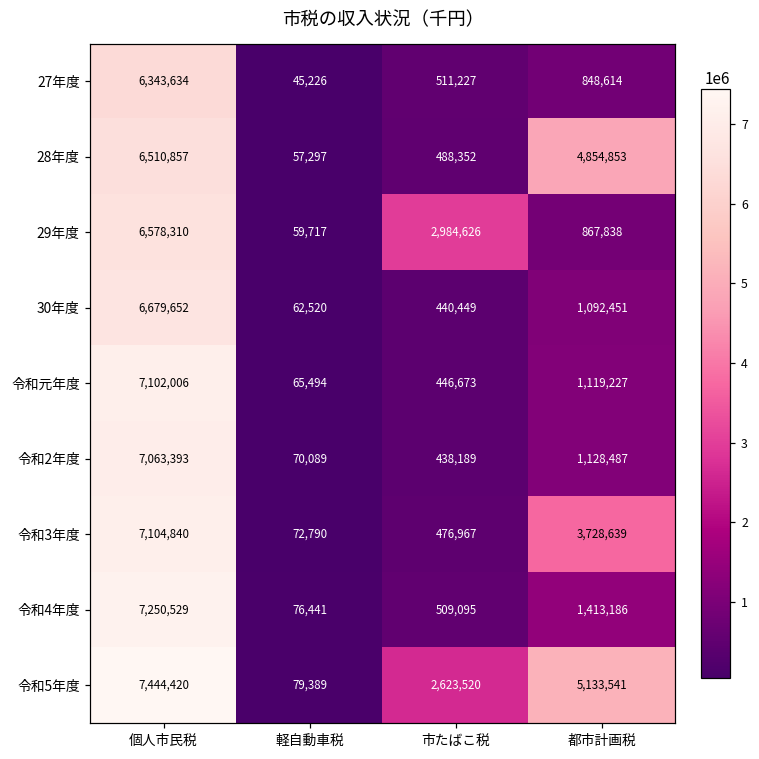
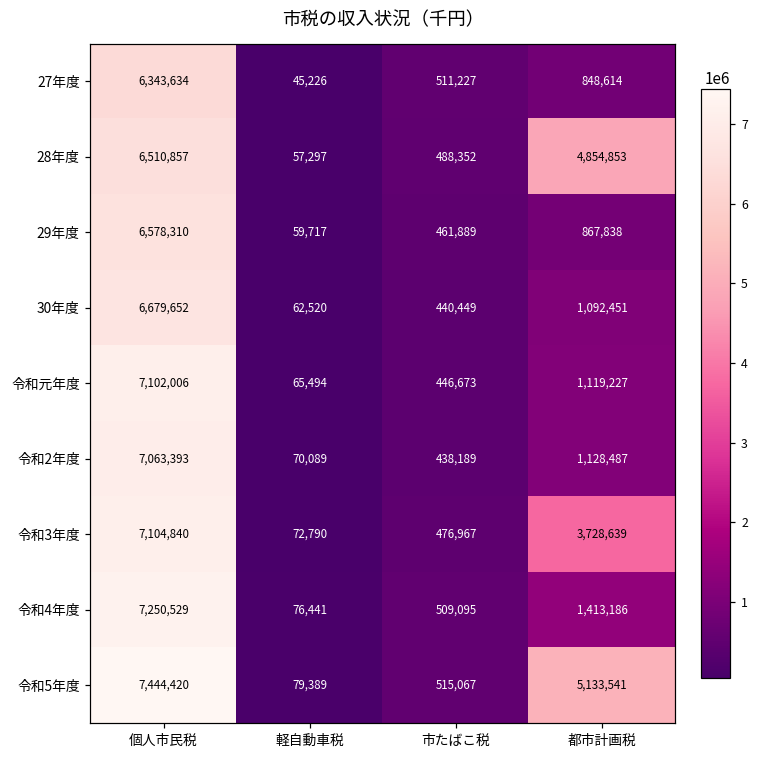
29年度, 市たばこ税: 2,984,626 -> 461,889
令和5年度, 市たばこ税: 2,623,520 -> 515,067
